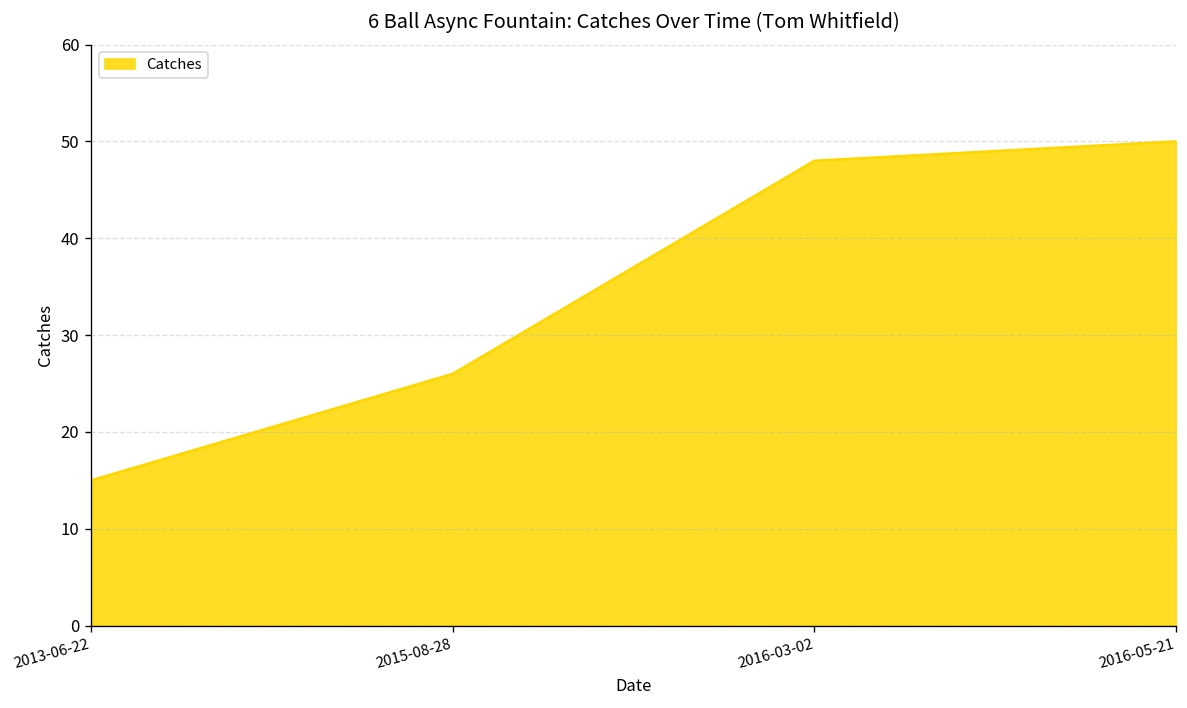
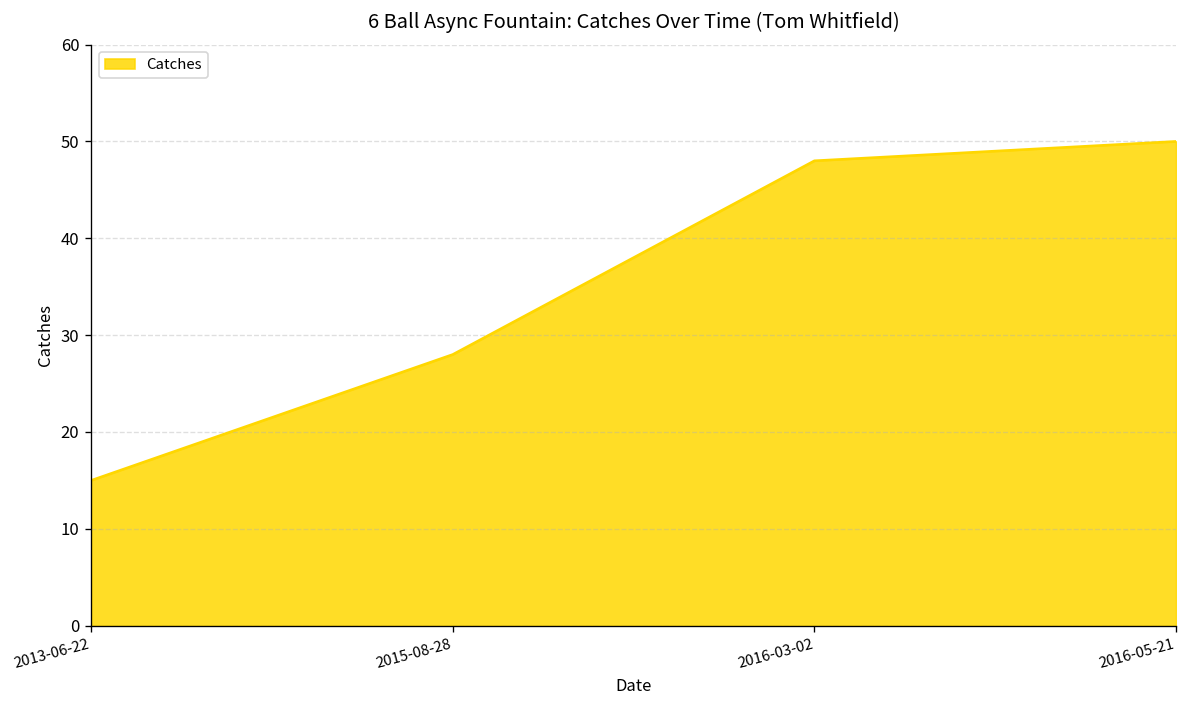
2015-08-28: 26 -> 28
